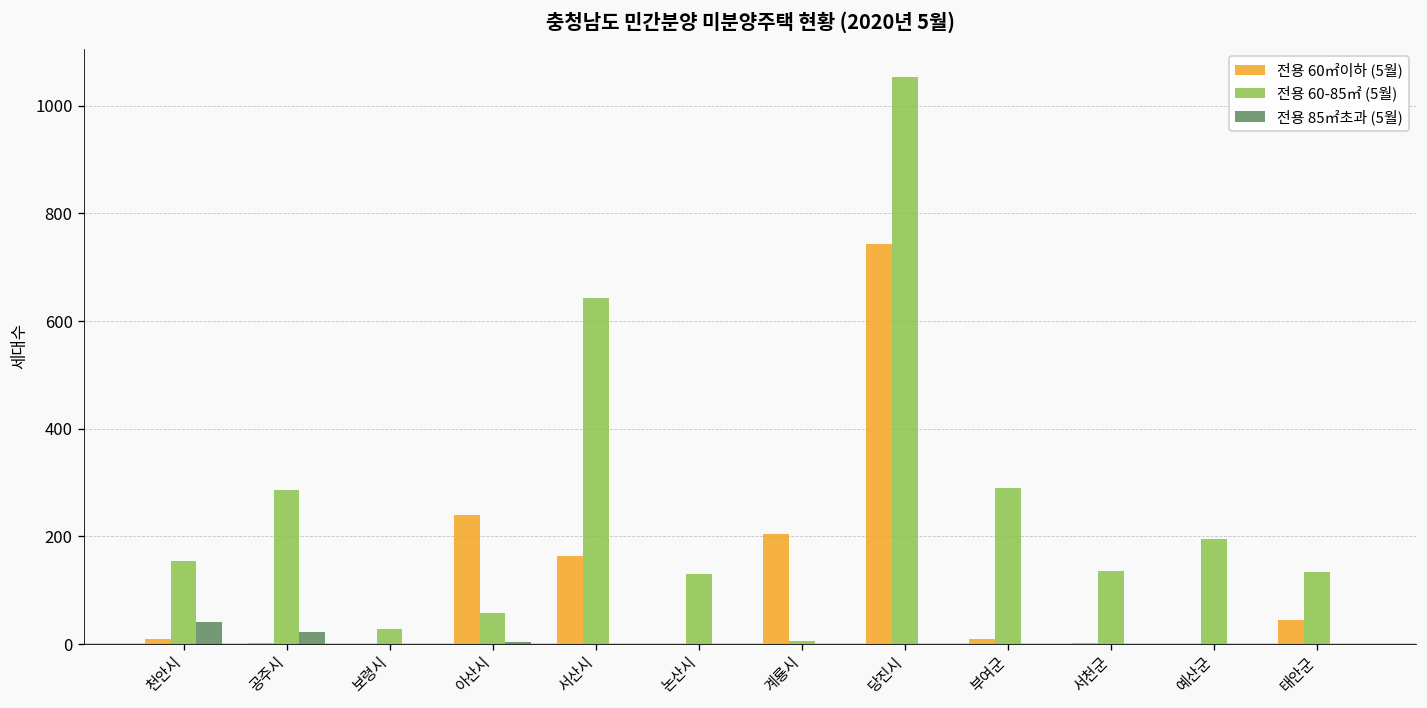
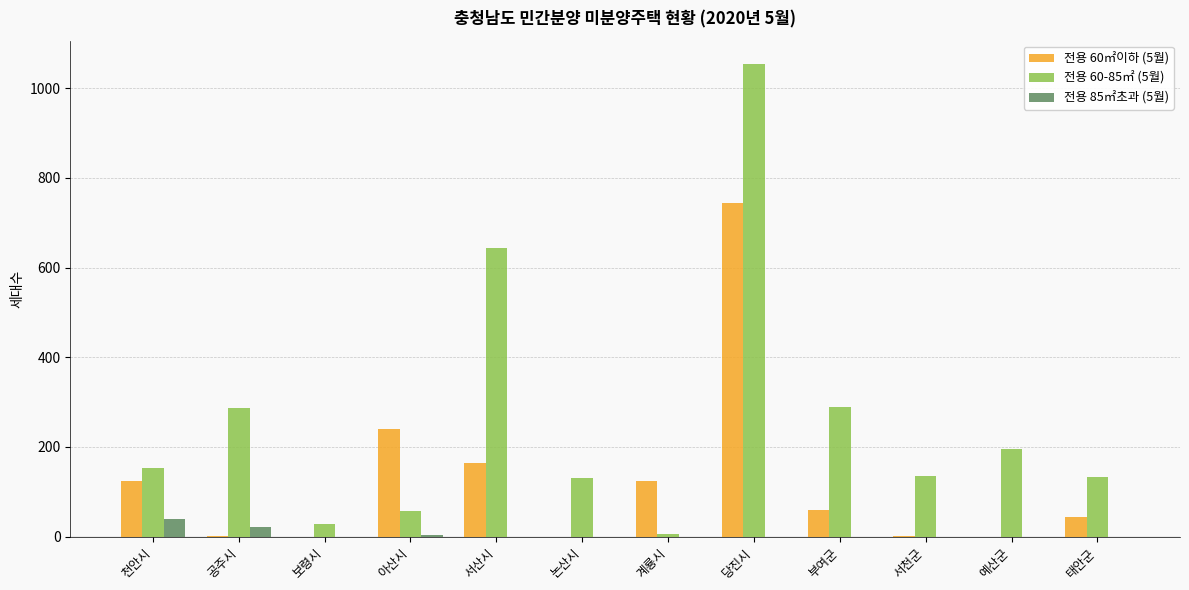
전용 60㎡이하 (5월), 천안시: 10 -> 130
전용 60㎡이하 (5월), 계룡시: 210 -> 120
전용 60㎡이하 (5월), 부여군: 10 -> 60
